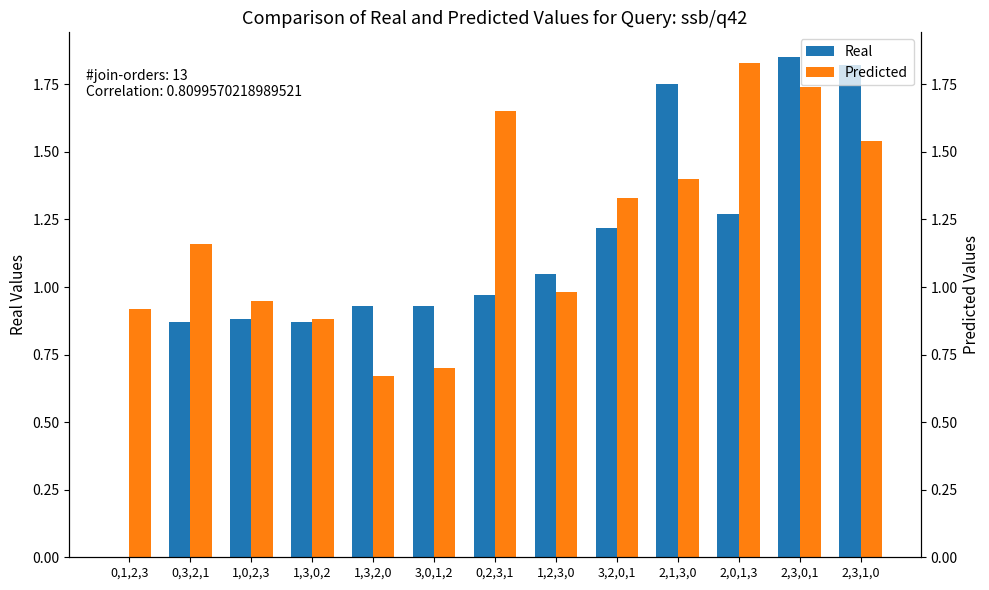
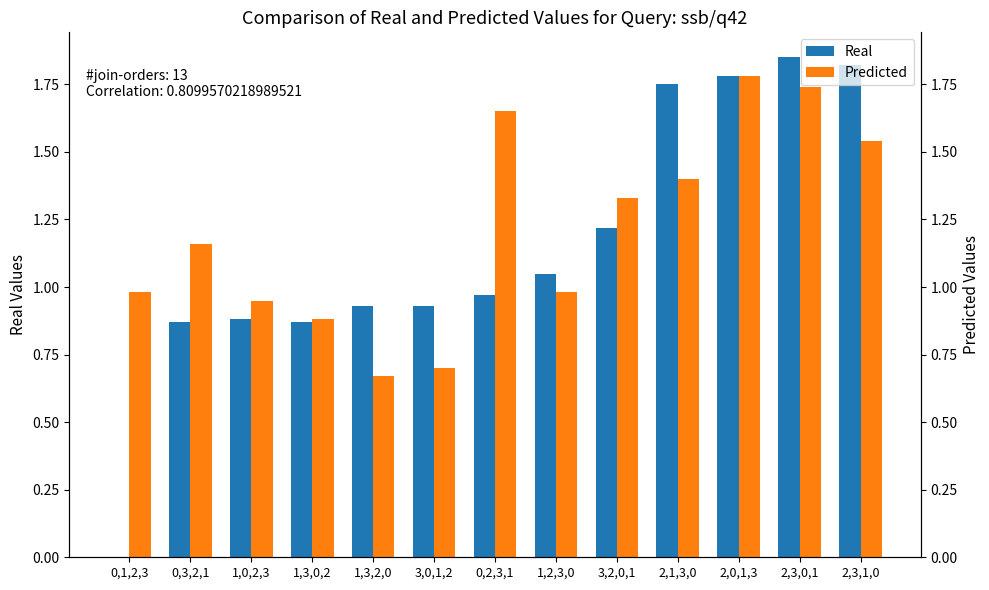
Predicted, 0,1,2,3: 0.92 -> 0.98
Real, 2,0,1,3: 1.27 -> 1.78
Predicted, 2,0,1,3: 1.83 -> 1.78
